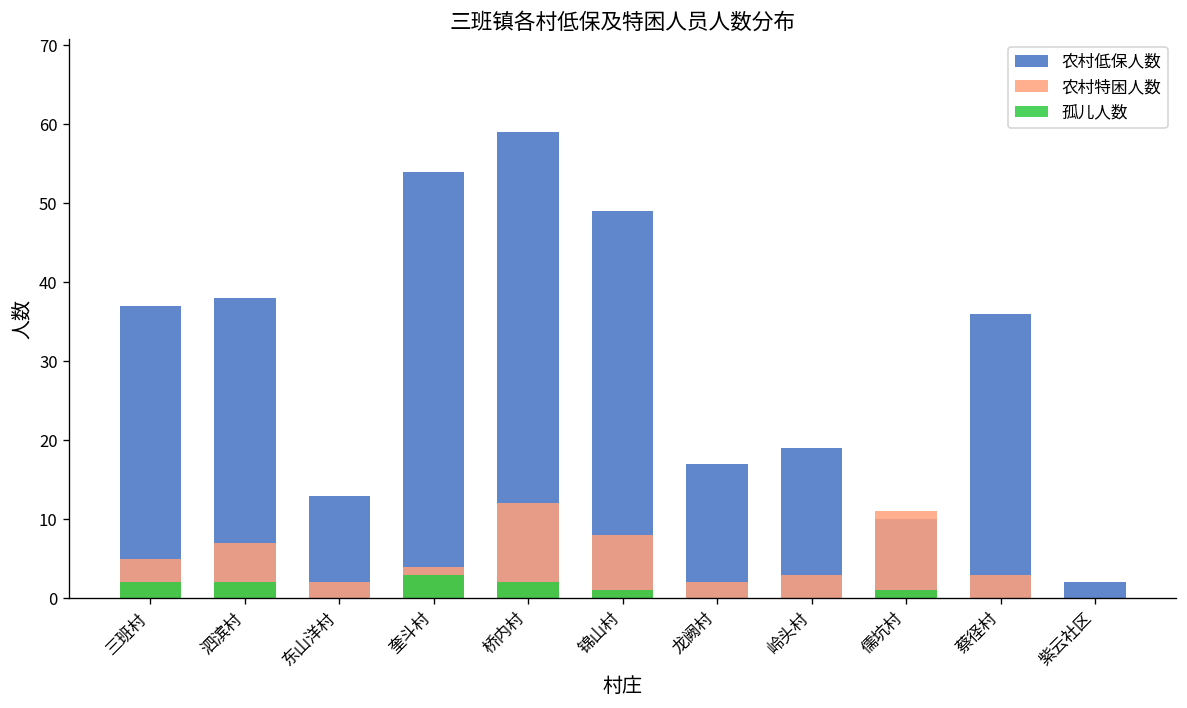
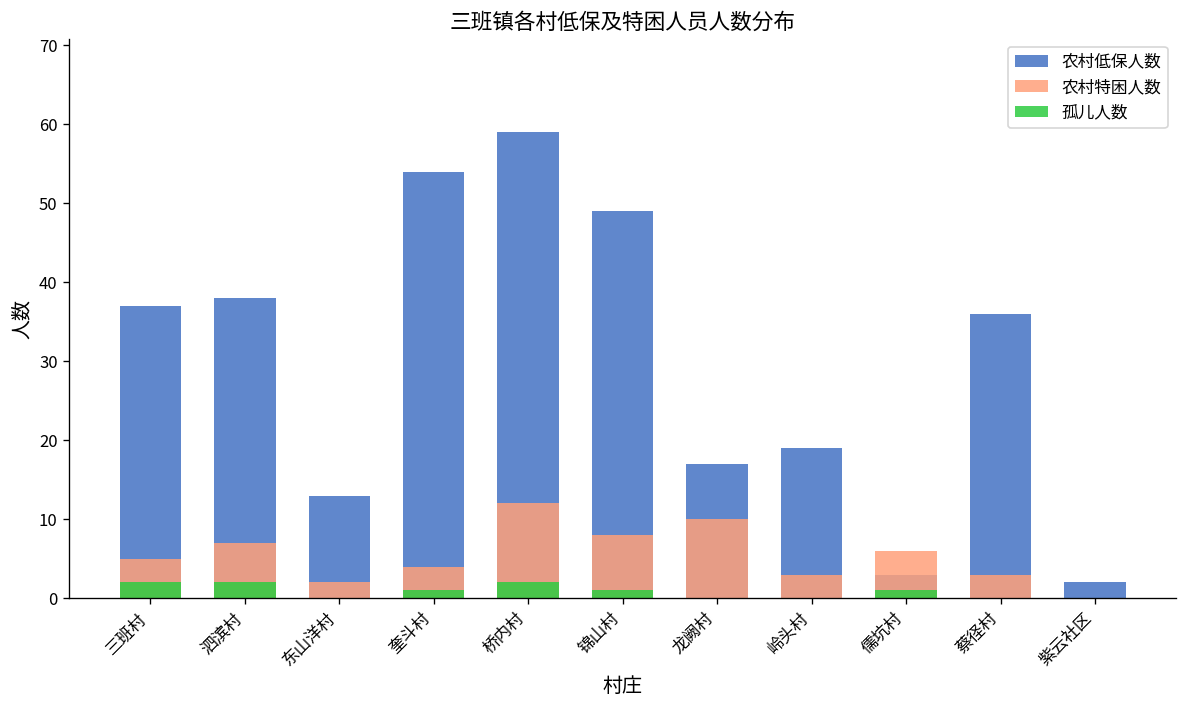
孤儿人数, 奎斗村: 3 -> 1
农村特困人数, 龙阙村: 2 -> 10
农村低保人数, 儒坑村: 10 -> 3
农村特困人数, 儒坑村: 11 -> 6
